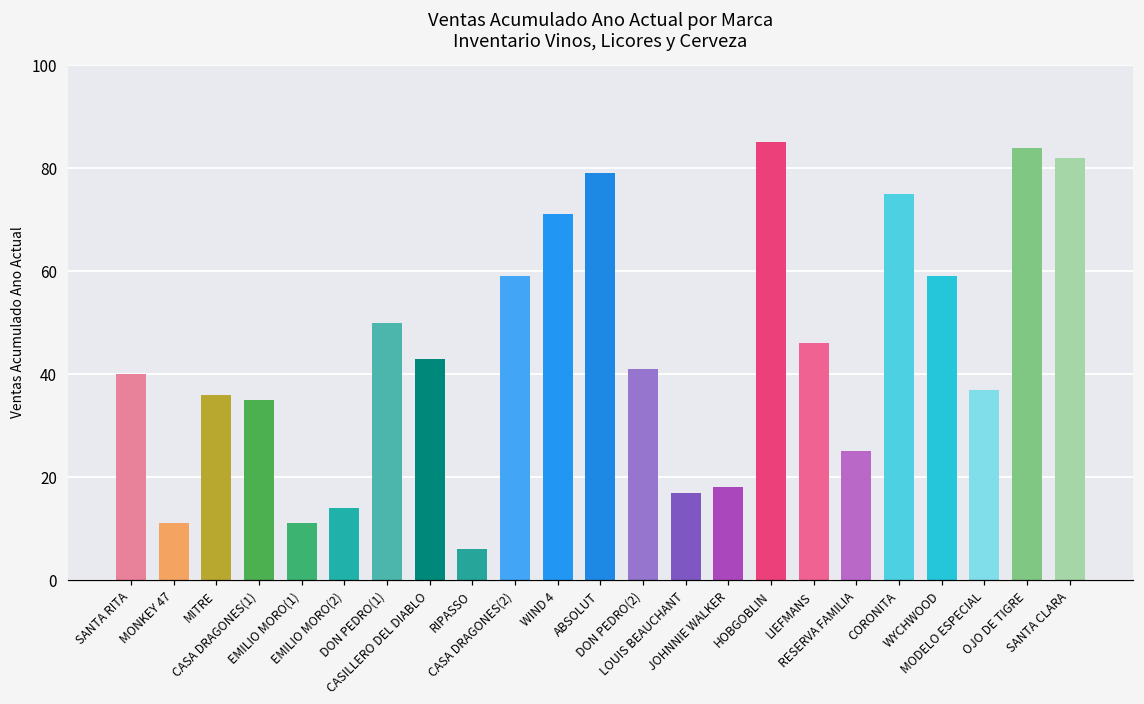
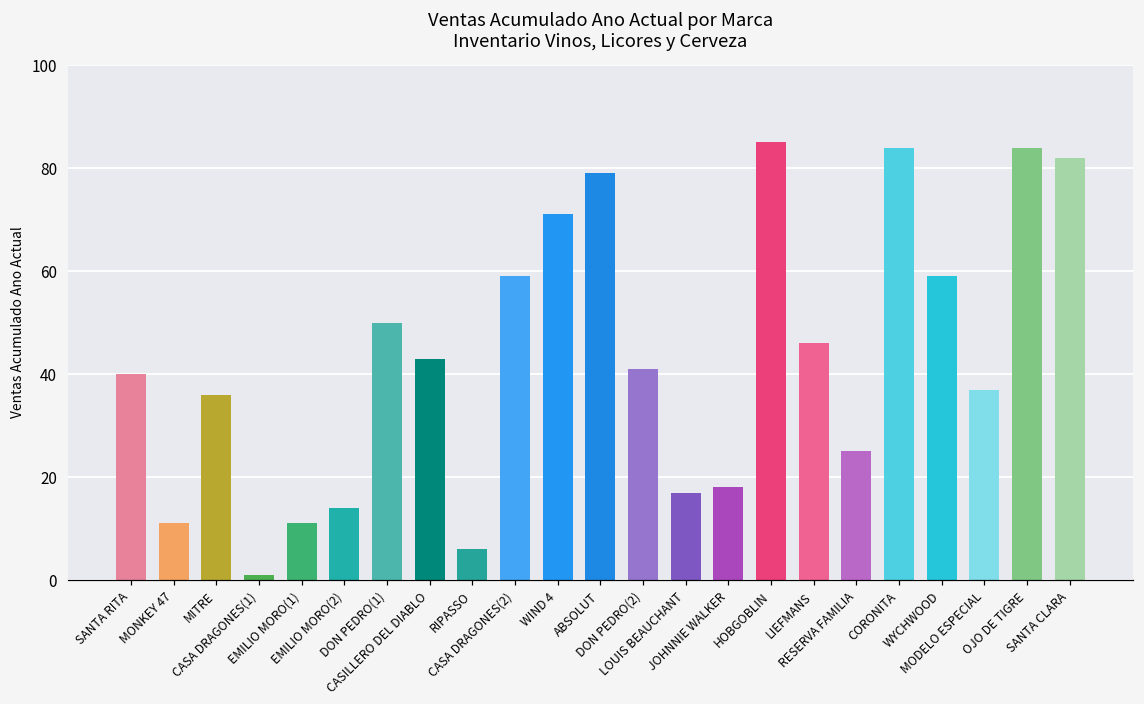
CASA DRAGONES(1): 35 -> 1
CORONITA: 75 -> 84
